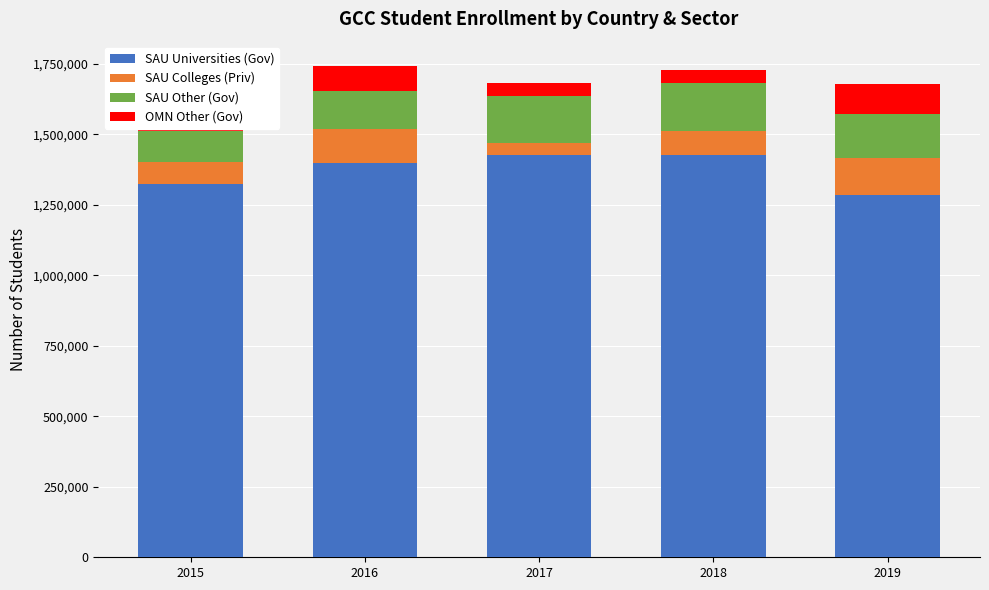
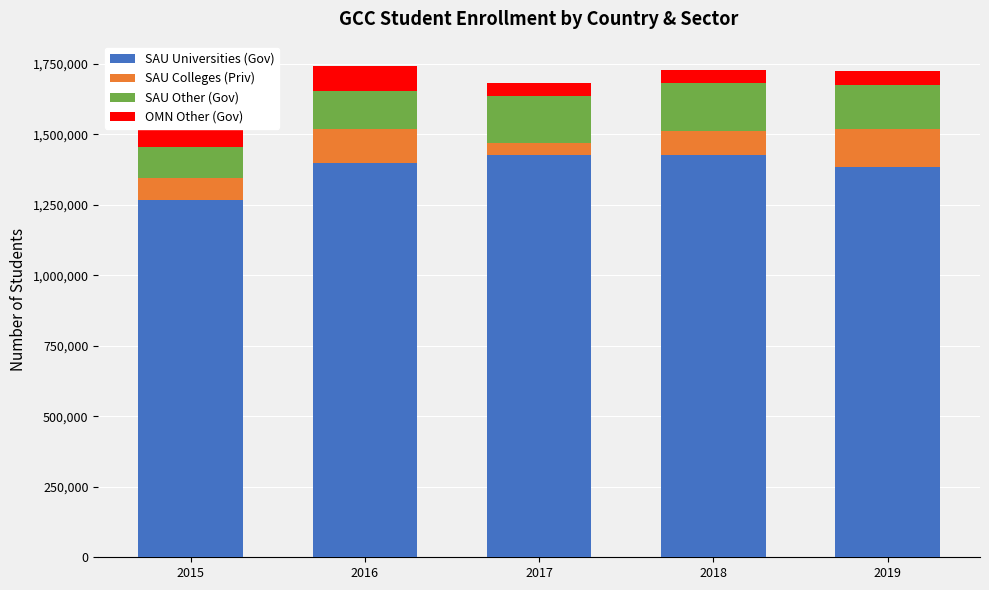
SAU Universities (Gov), 2015: 1,320,000 -> 1,270,000
SAU Universities (Gov), 2019: 1,290,000 -> 1,390,000
OMN Other (Gov), 2019: 100,000 -> 50,000
